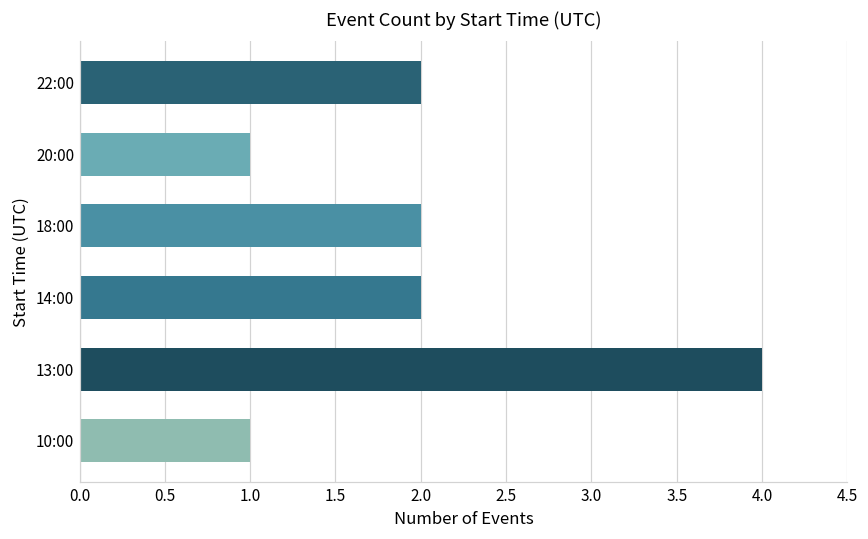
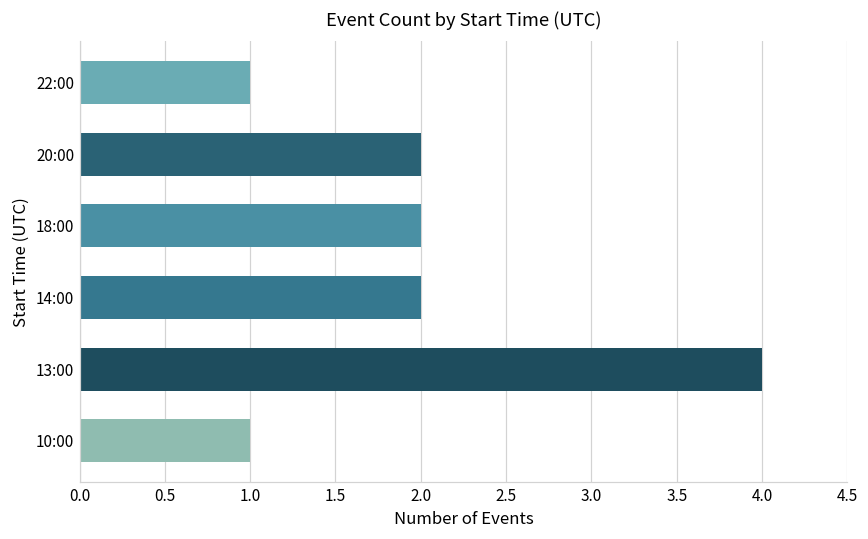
22:00: 2 -> 1
20:00: 1 -> 2
